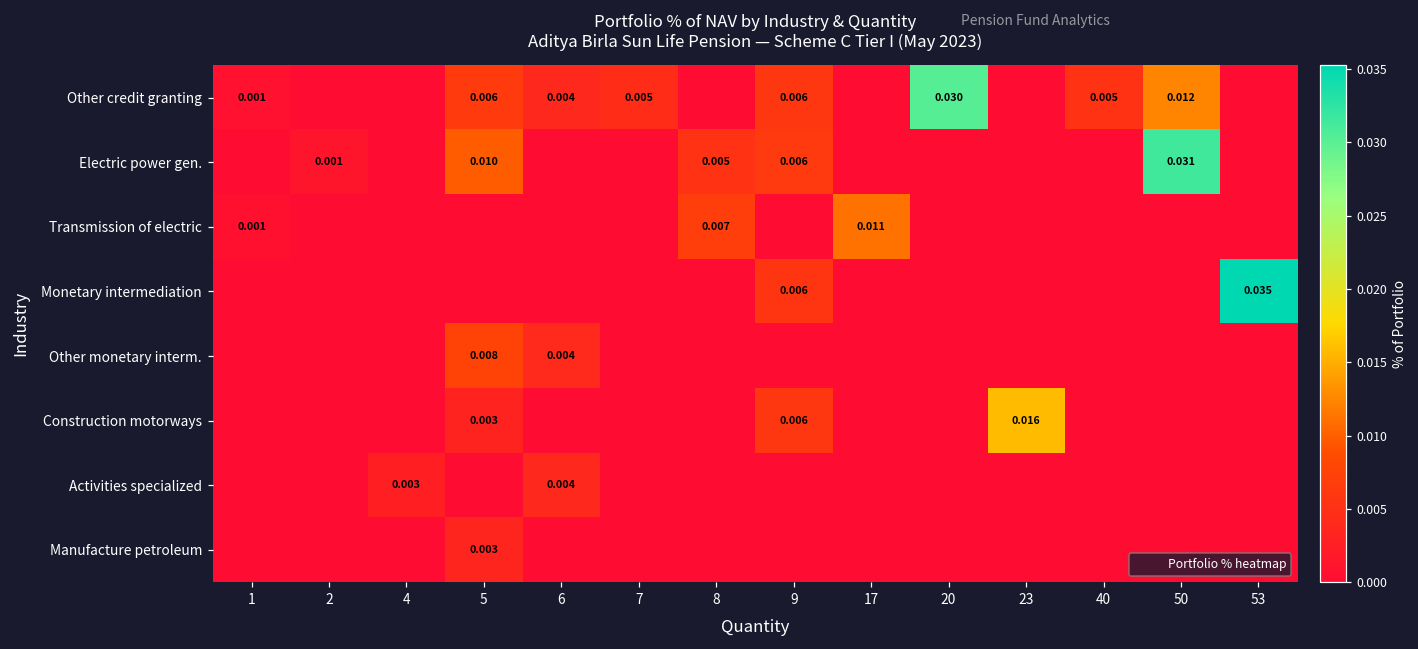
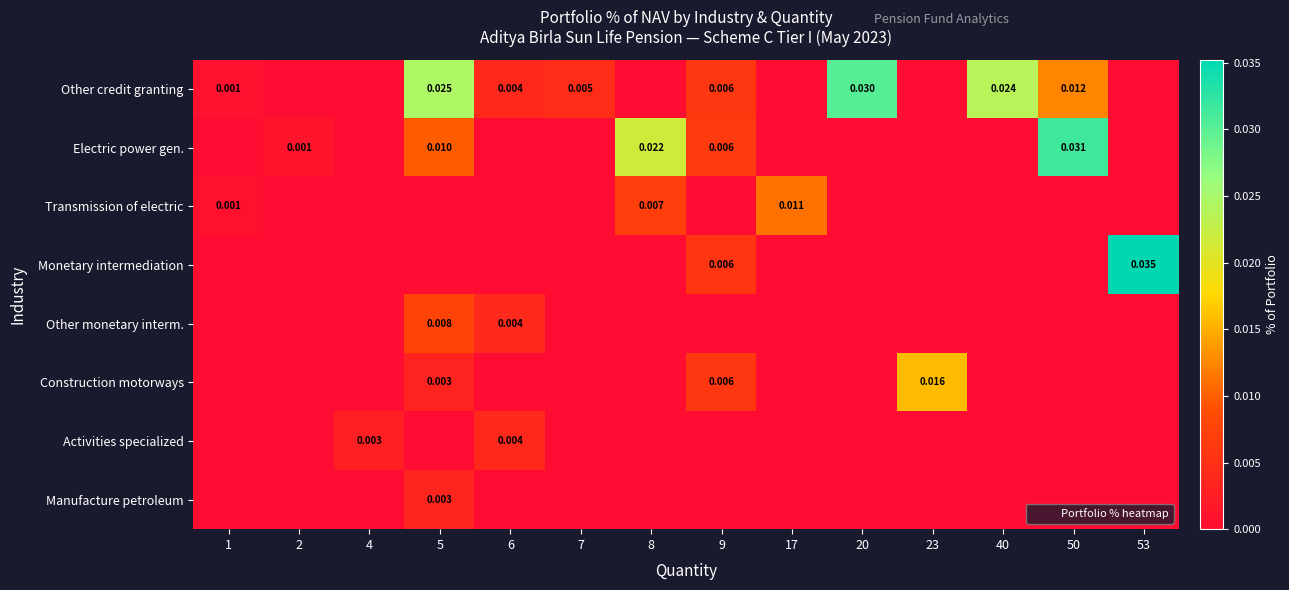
Other credit granting, 5: 0.006 -> 0.025
Other credit granting, 40: 0.005 -> 0.024
Electric power gen., 8: 0.005 -> 0.022
